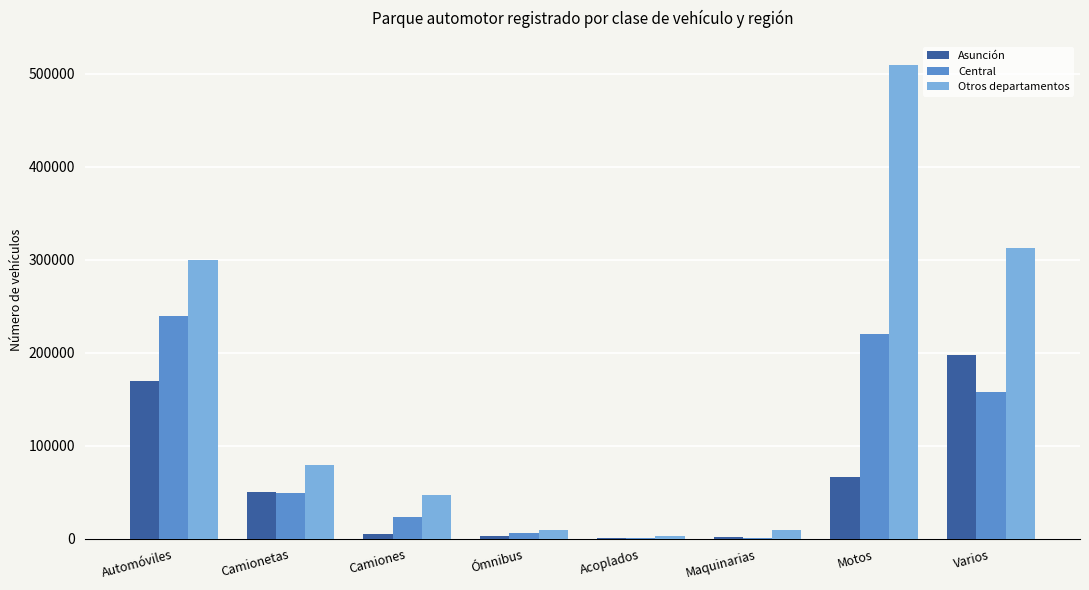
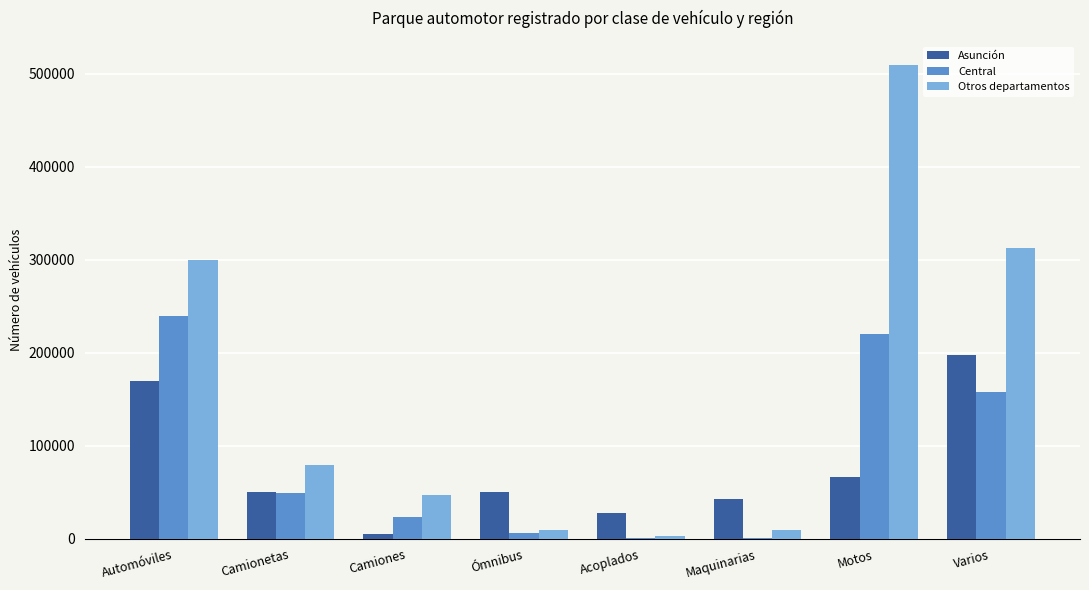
Asunción, Ómnibus: 0 -> 50000
Asunción, Acoplados: 0 -> 30000
Asunción, Maquinarias: 0 -> 40000
